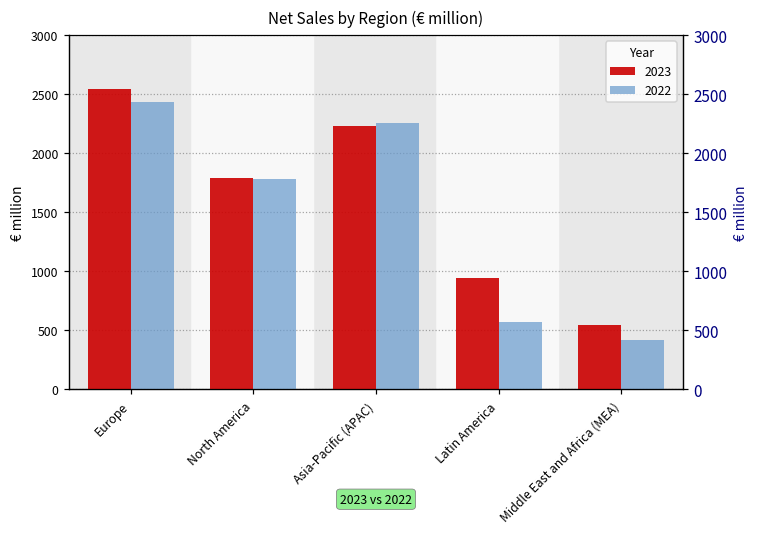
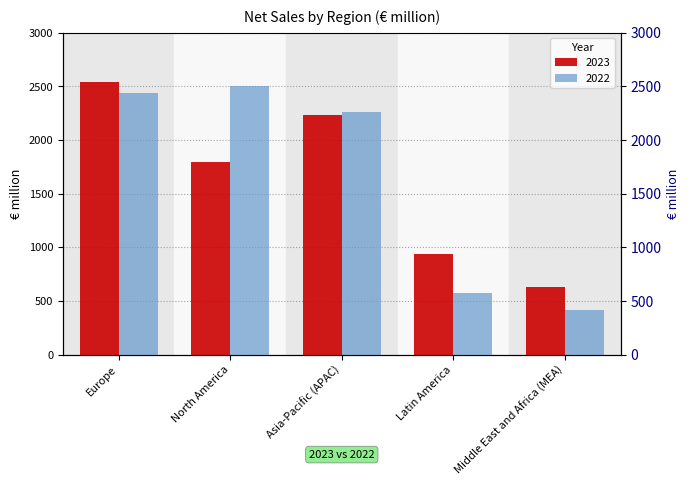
2022, North America: 1780 -> 2500
2023, Middle East and Africa (MEA): 550 -> 630
